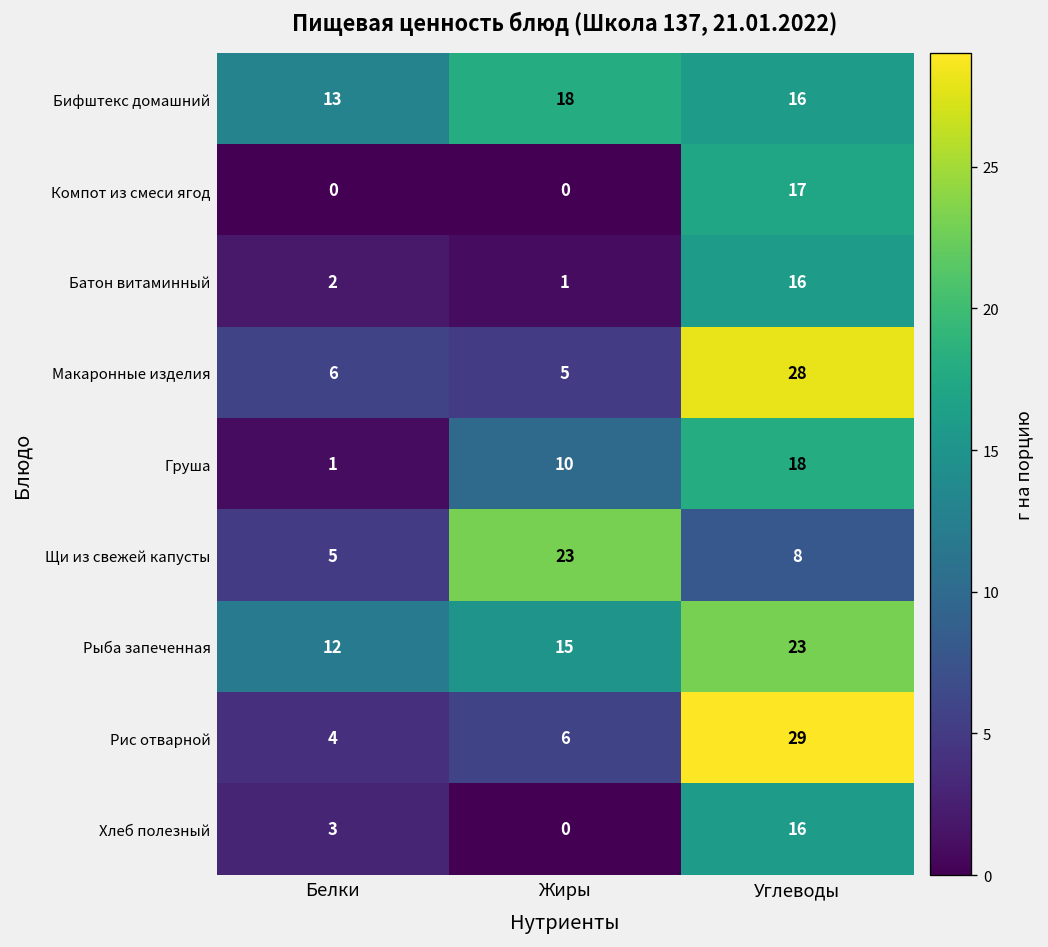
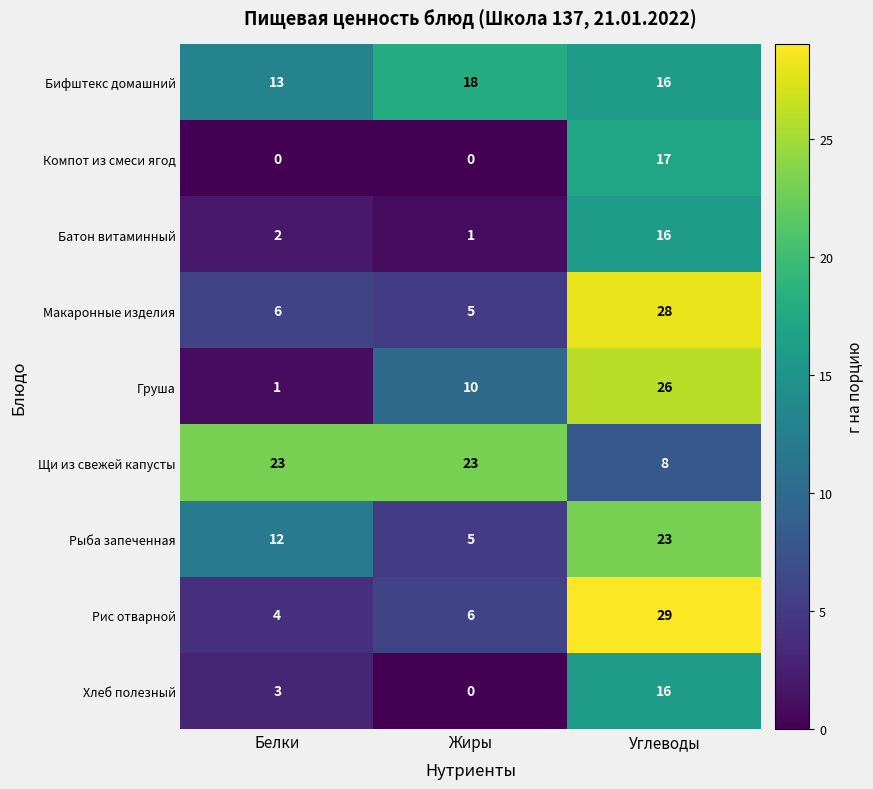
Груша, Углеводы: 18 -> 26
Щи из свежей капусты, Белки: 5 -> 23
Рыба запеченная, Жиры: 15 -> 5
